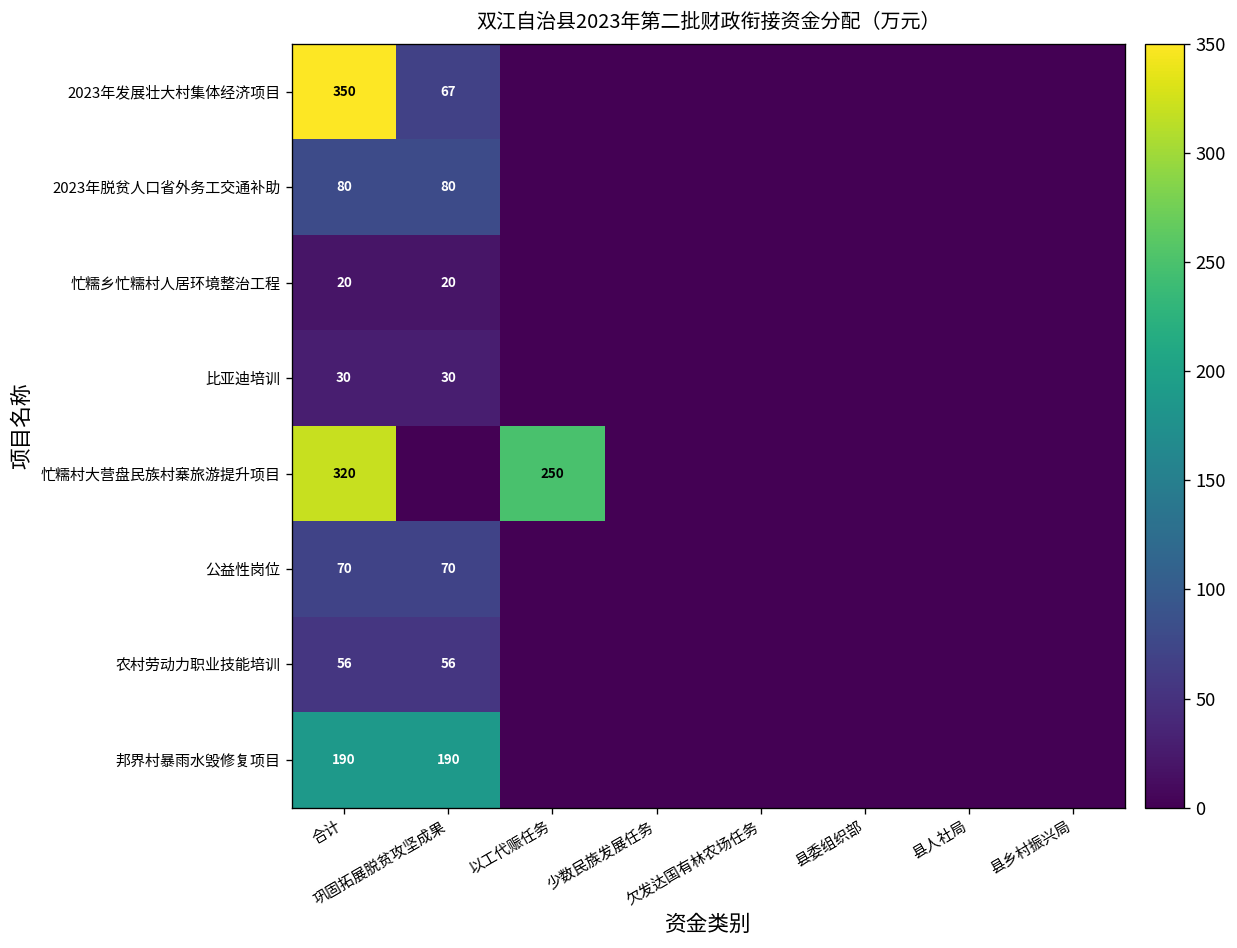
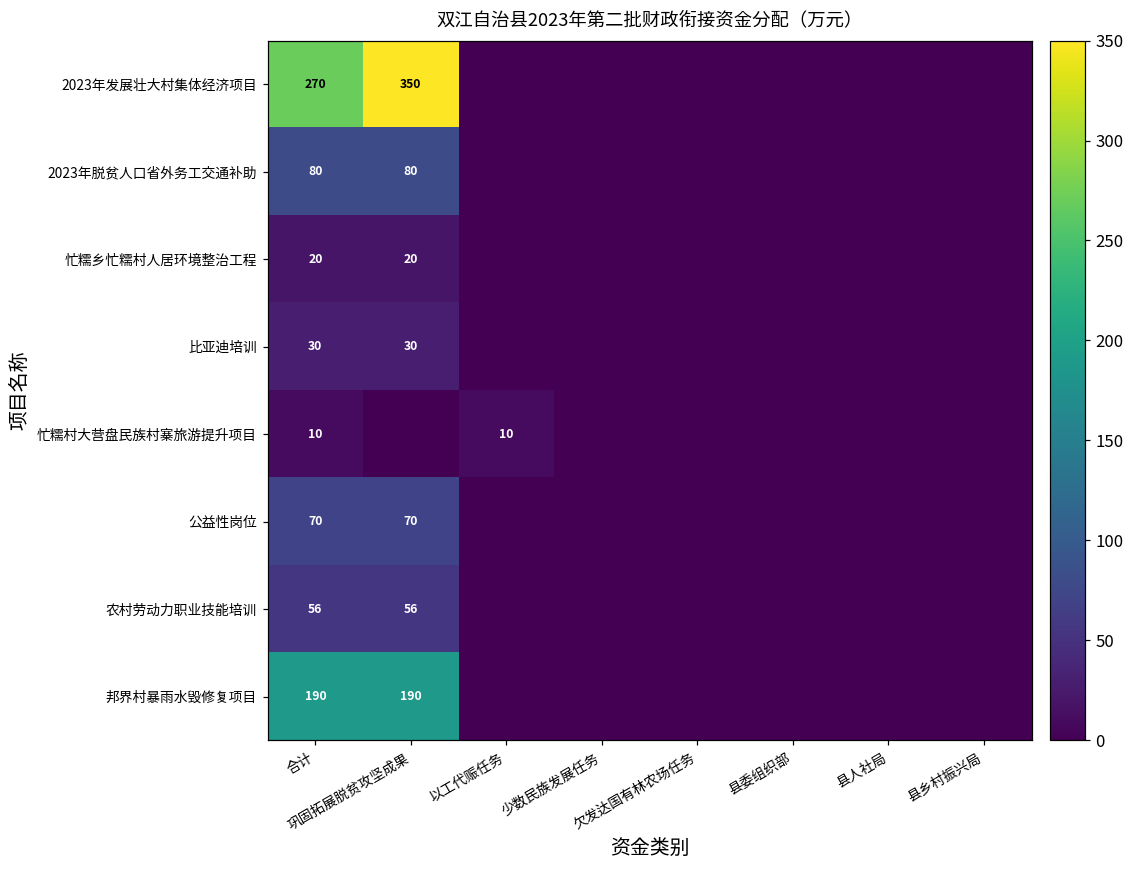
2023年发展壮大村集体经济项目, 合计: 350 -> 270
2023年发展壮大村集体经济项目, 巩固拓展脱贫攻坚成果: 67 -> 350
忙糯村大营盘民族村寨旅游提升项目, 合计: 320 -> 10
忙糯村大营盘民族村寨旅游提升项目, 以工代赈任务: 250 -> 10
